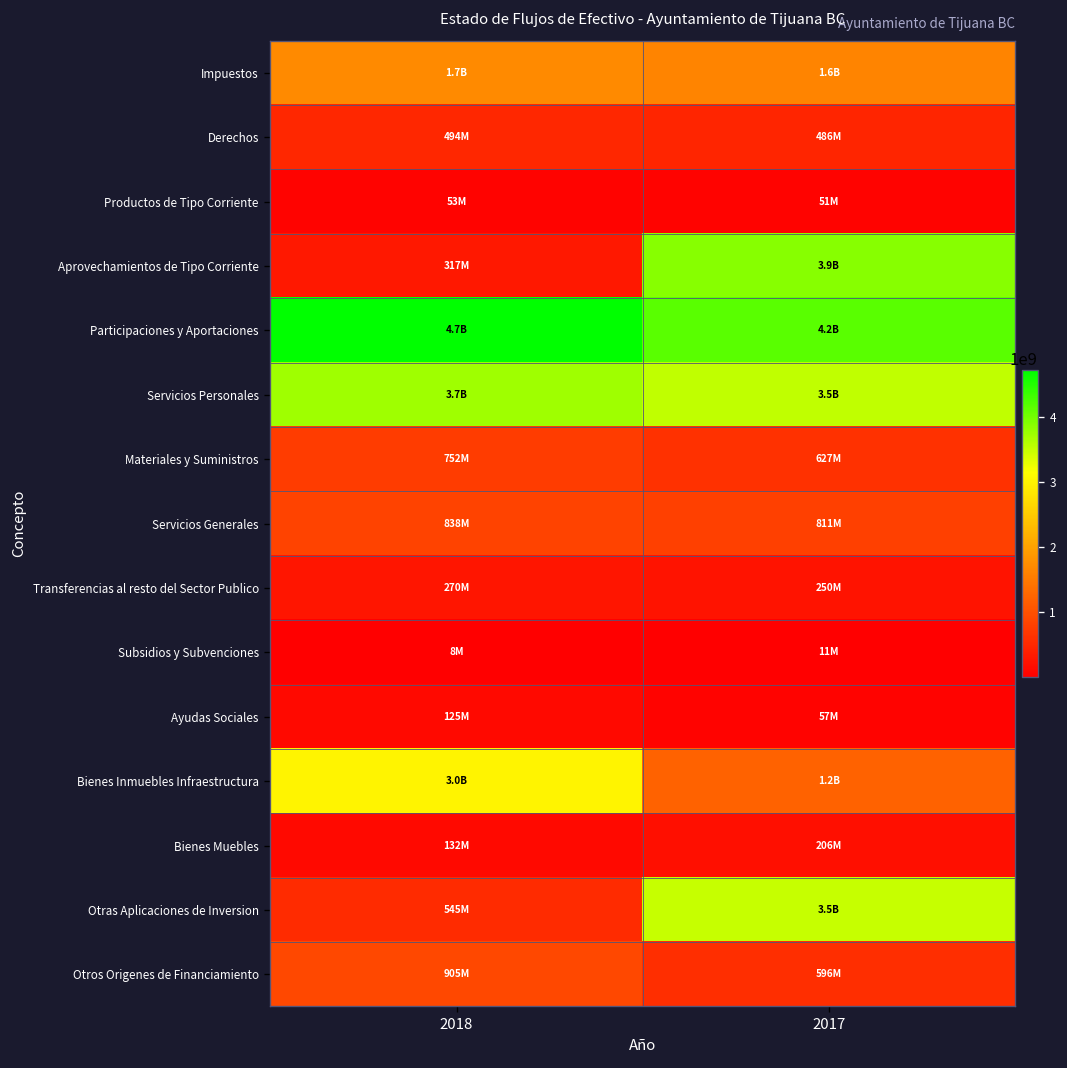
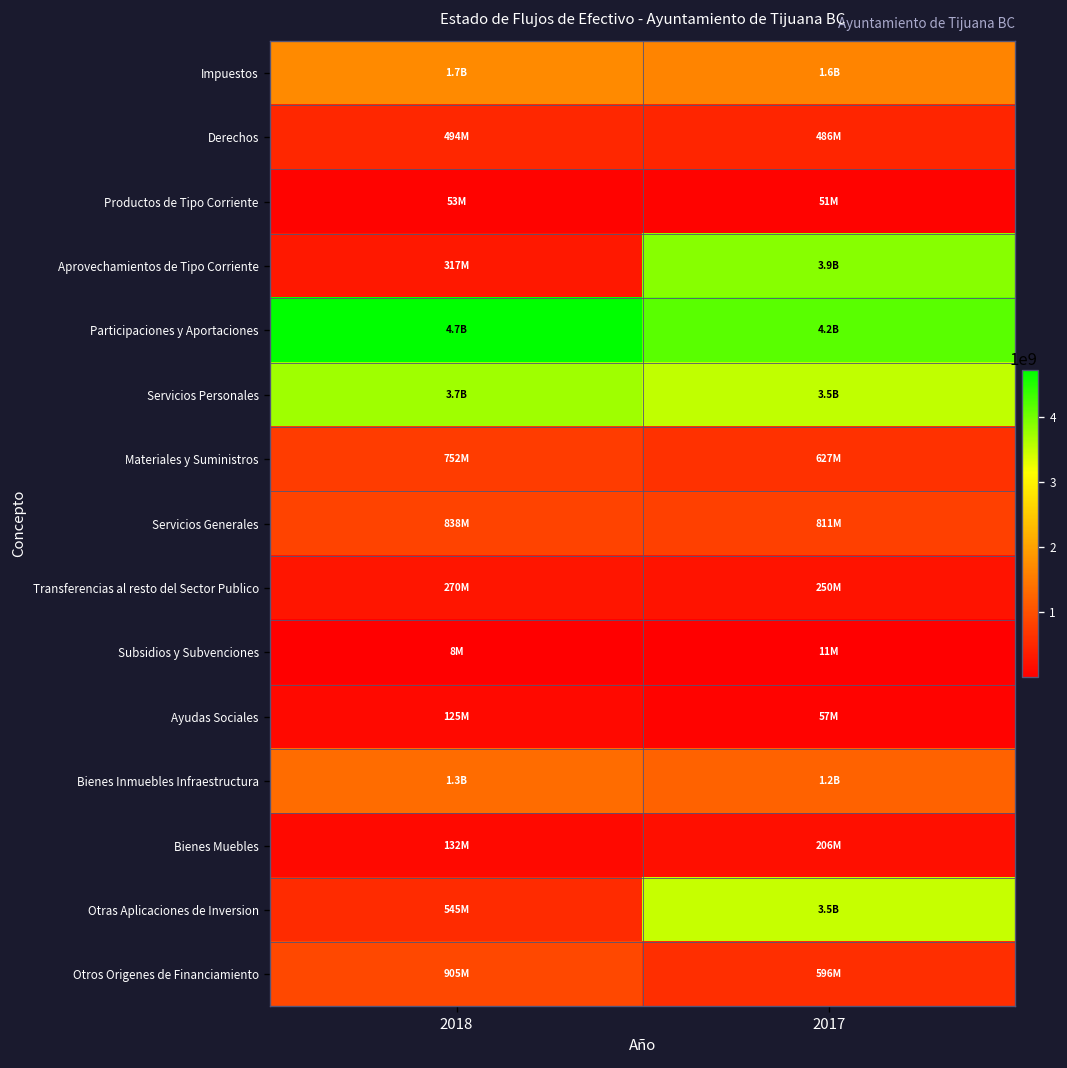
Bienes Inmuebles Infraestructura, 2018: 3.0B -> 1.3B
